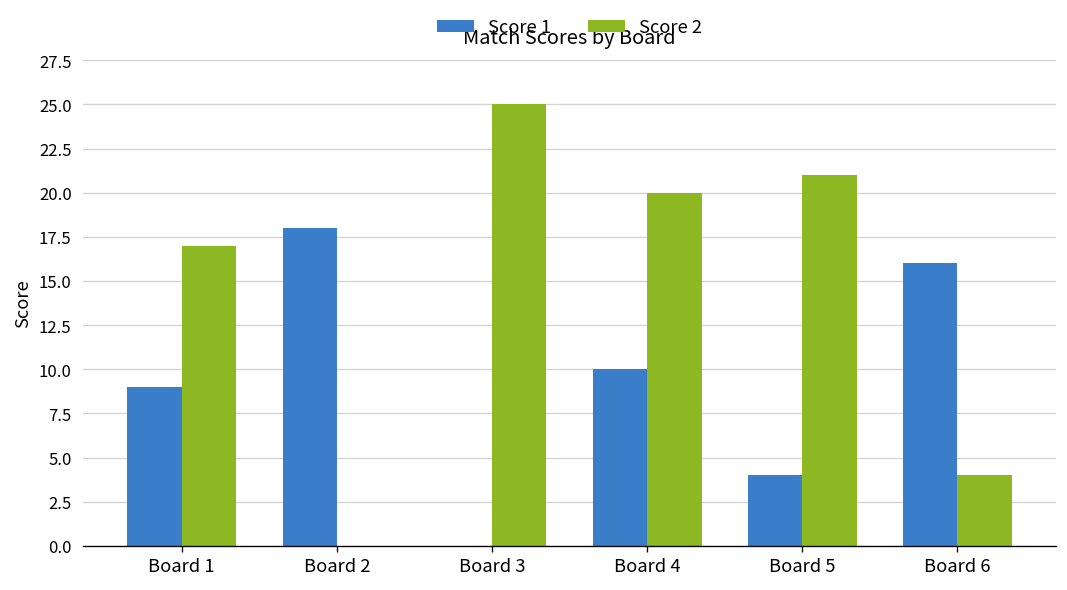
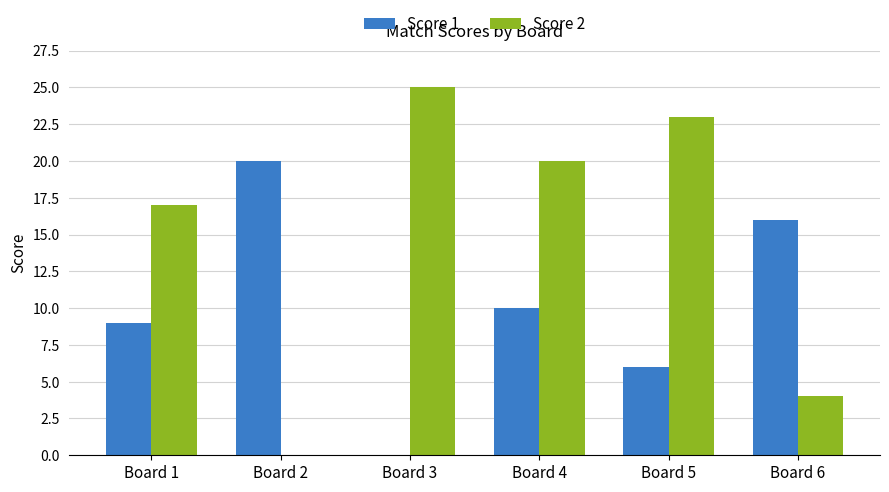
Score 1, Board 2: 18 -> 20
Score 1, Board 5: 4 -> 6
Score 2, Board 5: 21 -> 23
